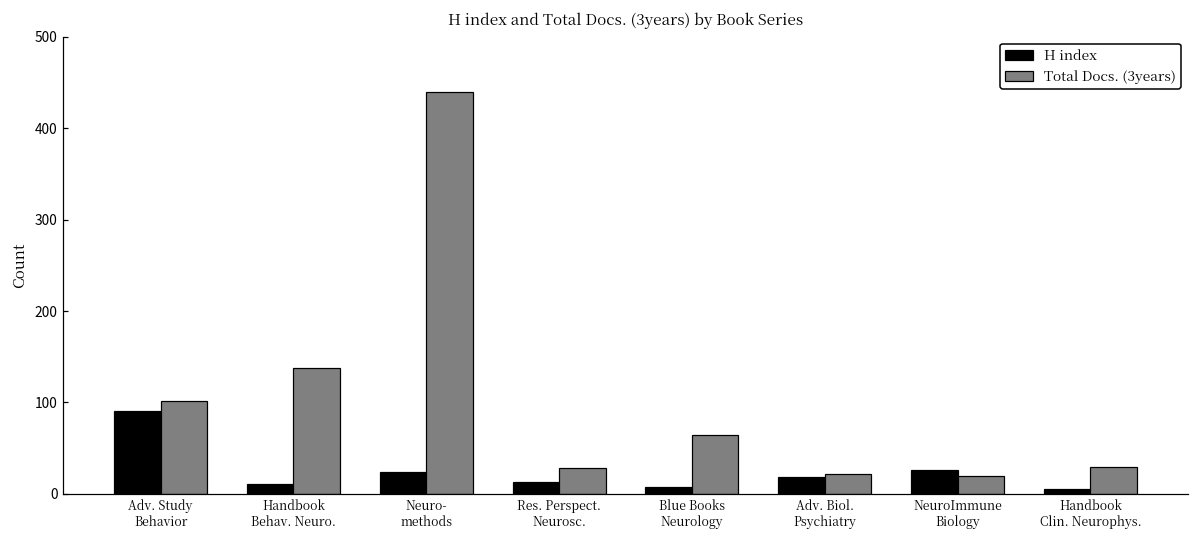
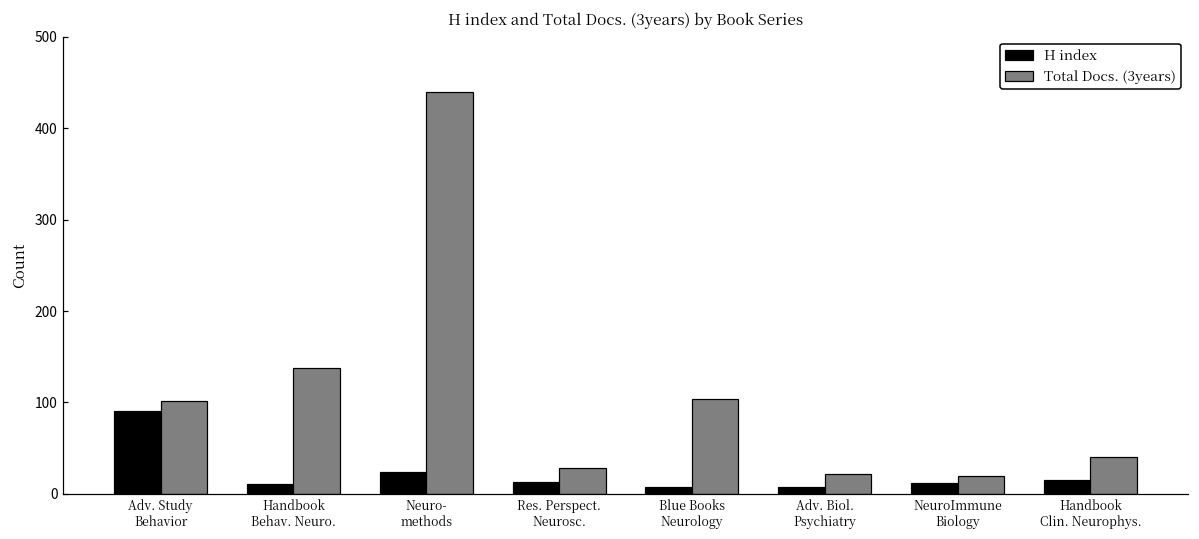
Total Docs. (3years), Blue Books Neurology: 60 -> 100
H index, Adv. Biol. Psychiatry: 20 -> 10
H index, NeuroImmune Biology: 30 -> 10
H index, Handbook Clin. Neurophys.: 10 -> 20
Total Docs. (3years), Handbook Clin. Neurophys.: 30 -> 40
